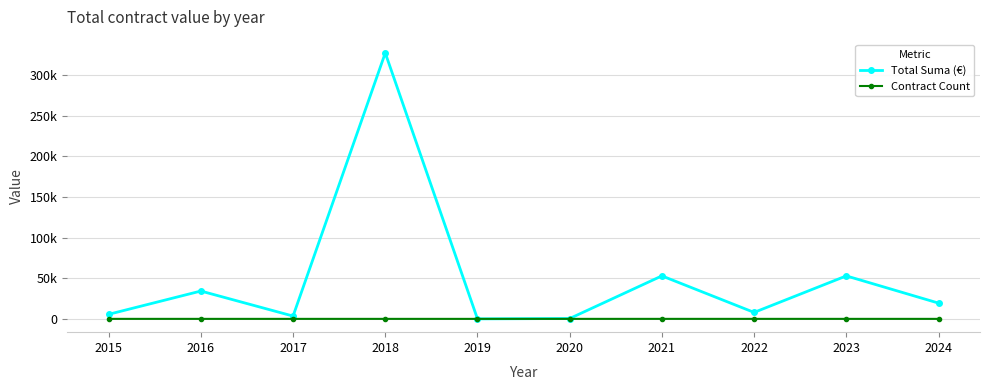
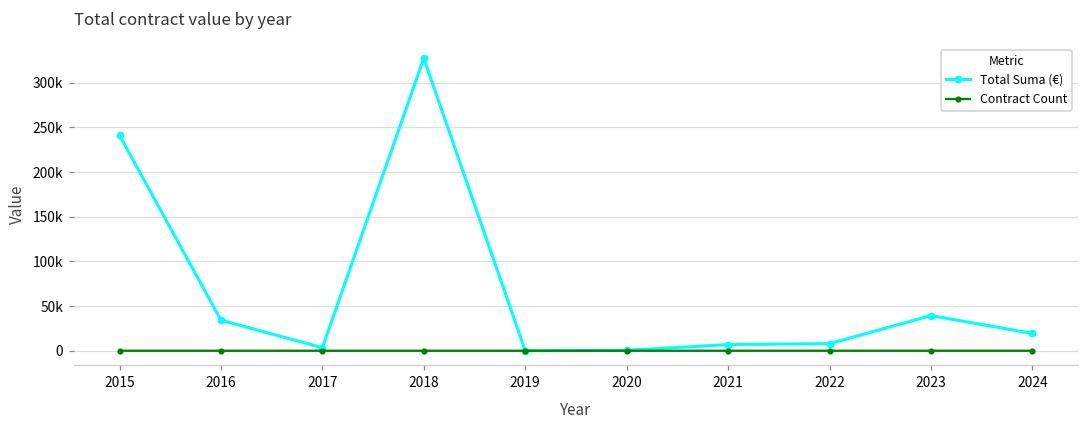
Total Suma (€), 2015: 10000 -> 240000
Total Suma (€), 2021: 50000 -> 10000
Total Suma (€), 2023: 50000 -> 40000
